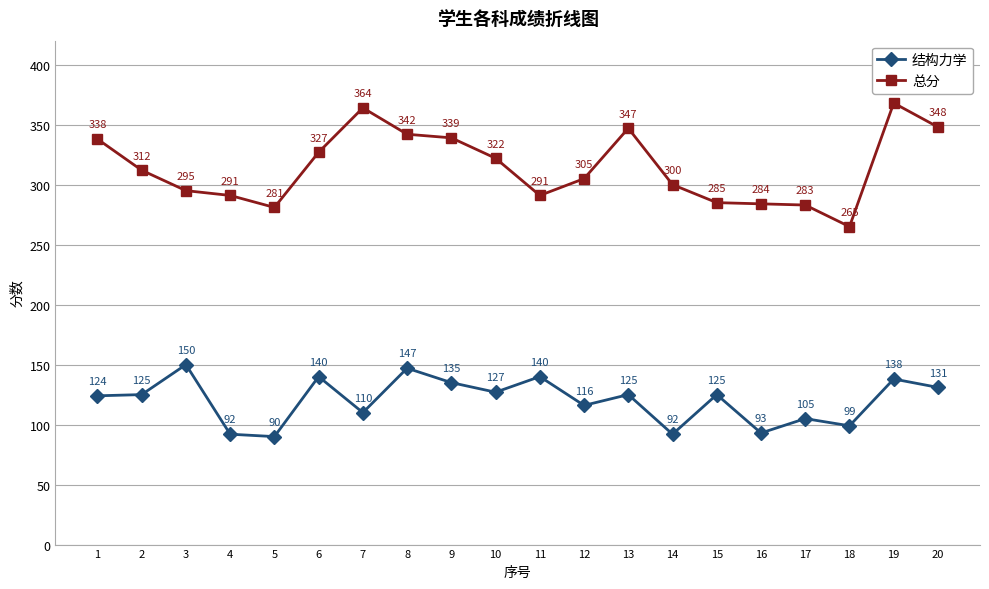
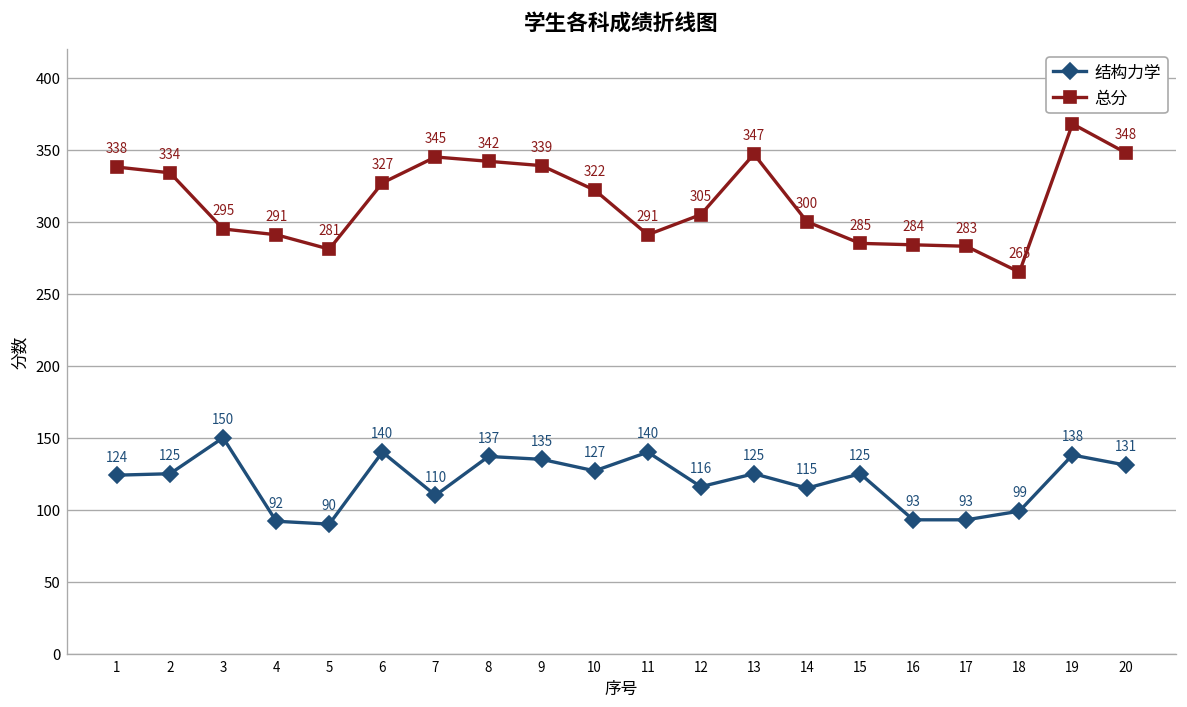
总分, 2: 312 -> 334
总分, 7: 364 -> 345
结构力学, 8: 147 -> 137
结构力学, 14: 92 -> 115
结构力学, 17: 105 -> 93
